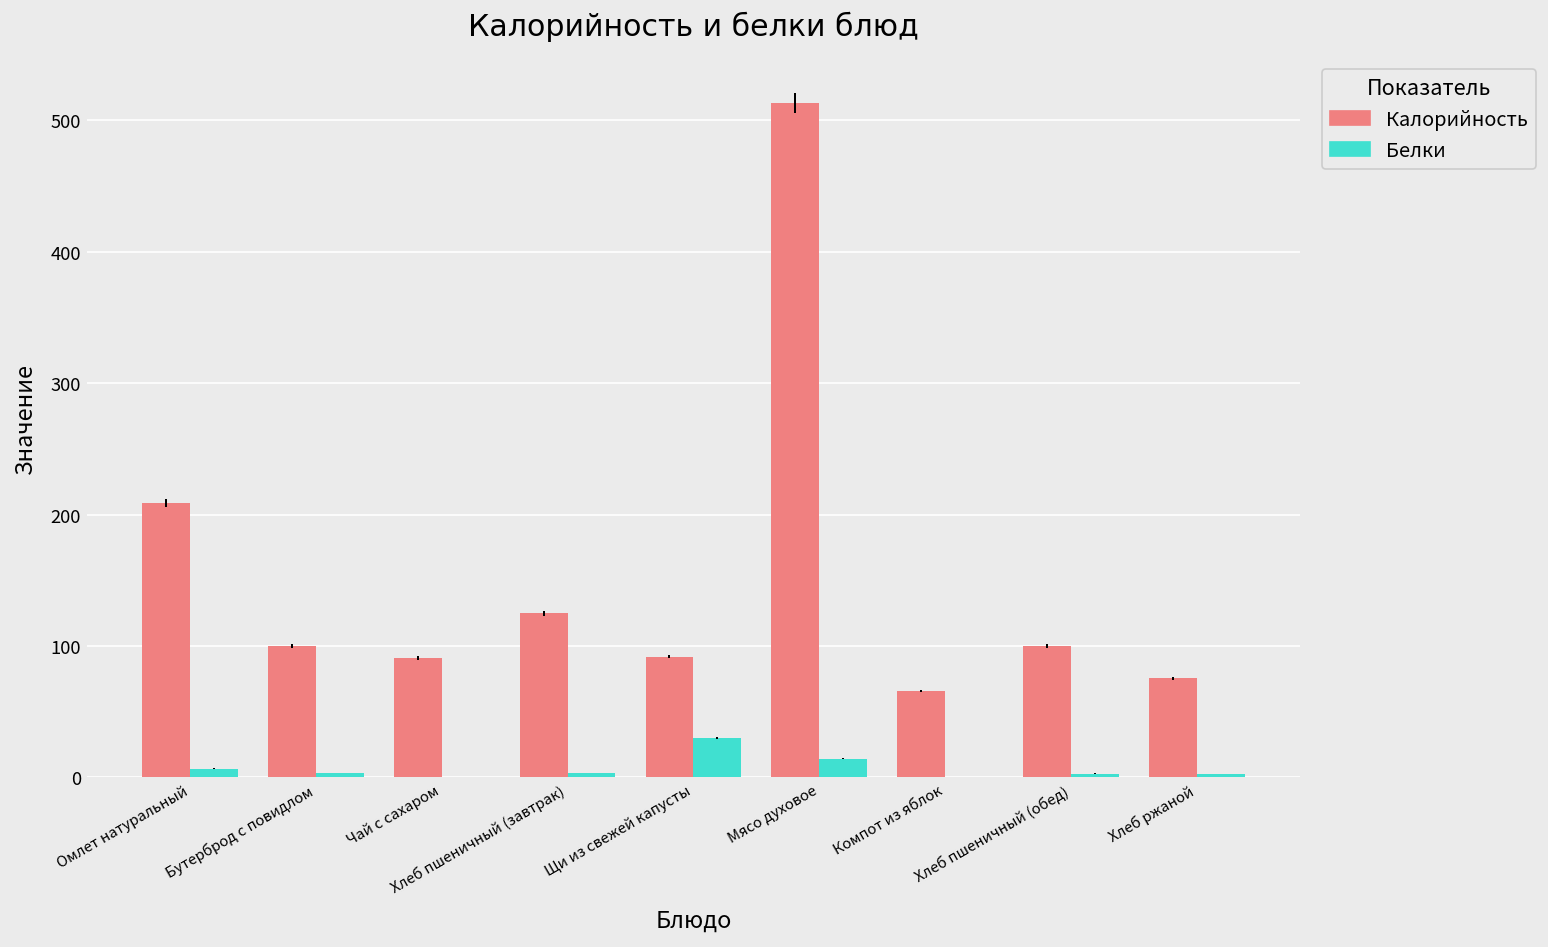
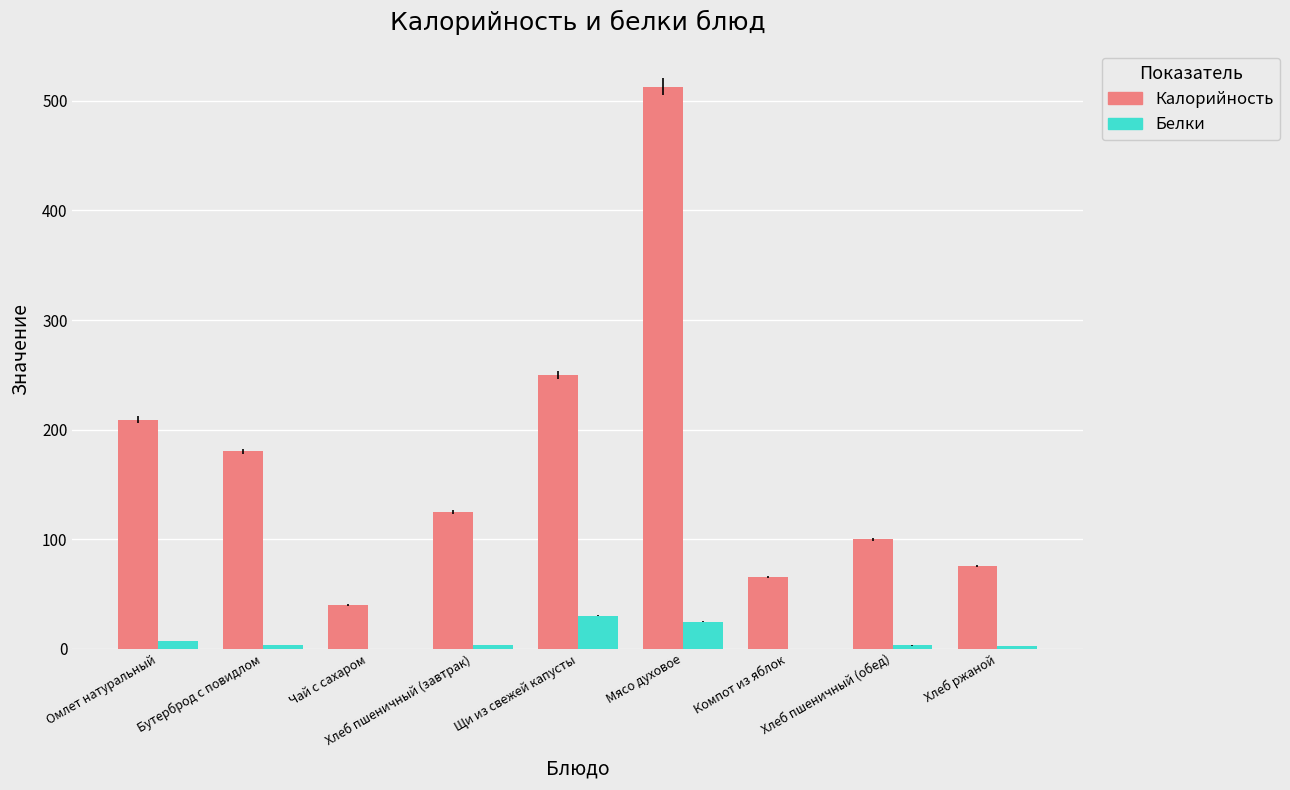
Калорийность, Бутерброд с повидлом: 100 -> 180
Калорийность, Чай с сахаром: 91 -> 40
Калорийность, Щи из свежей капусты: 92 -> 249
Белки, Мясо духовое: 14 -> 25
